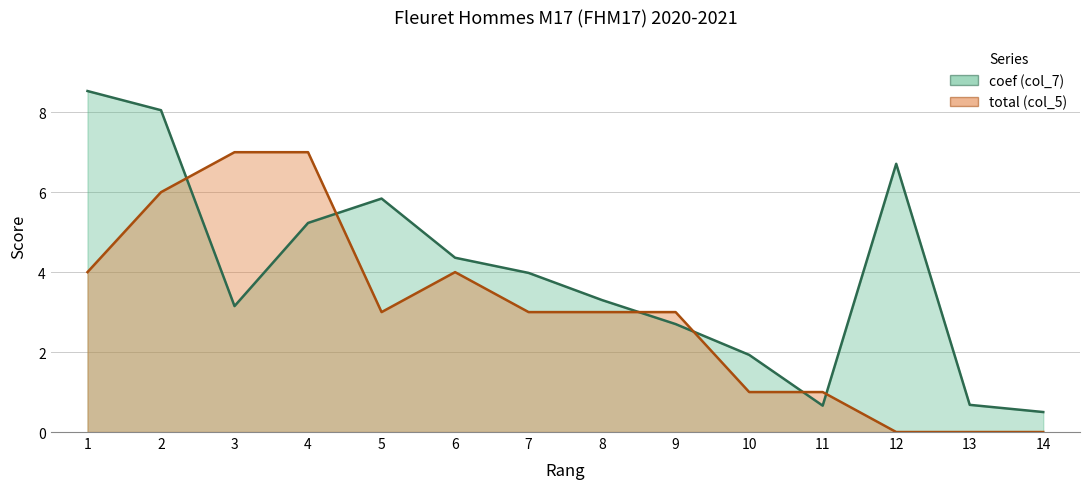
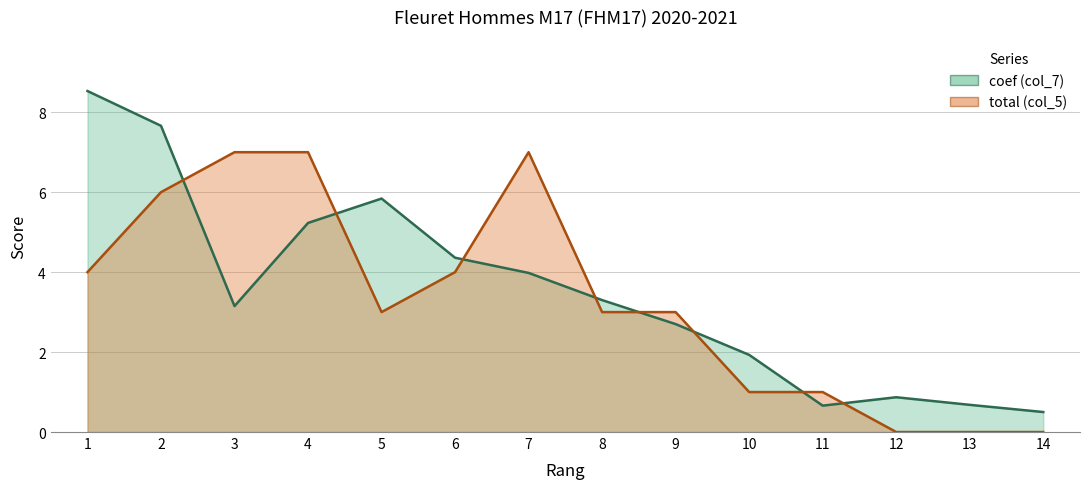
coef (col_7), 2: 8.1 -> 7.7
total (col_5), 7: 3 -> 7
coef (col_7), 12: 6.7 -> 0.9
